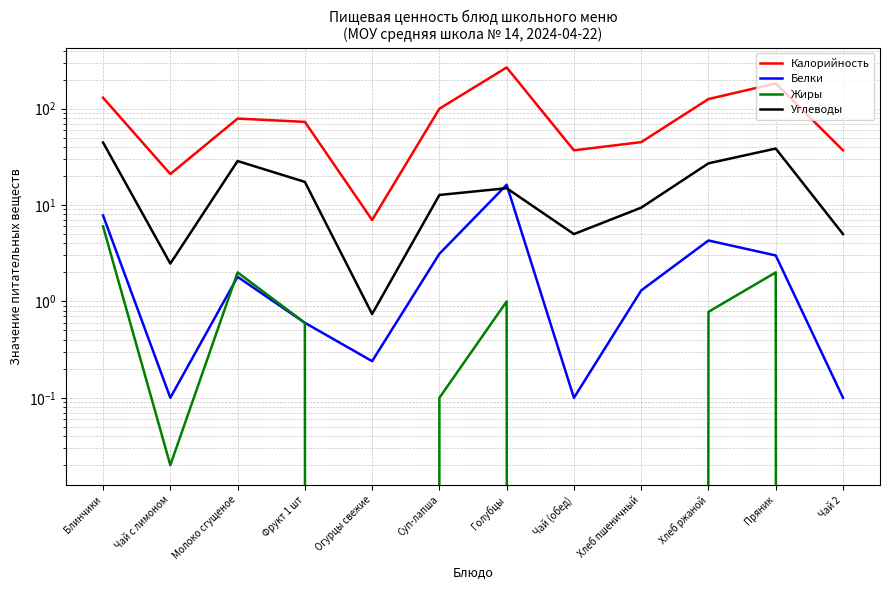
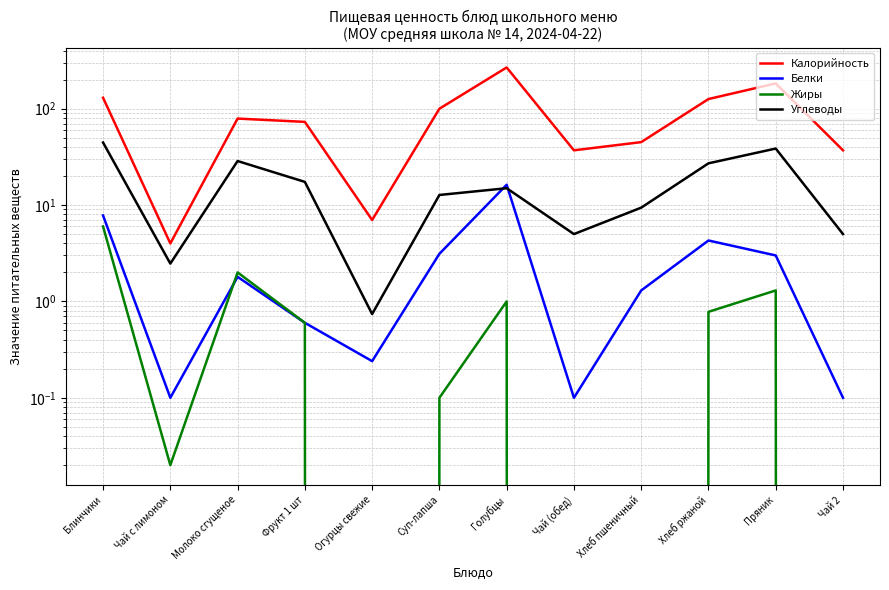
Калорийность, Чай с лимоном: 21 -> 4
Жиры, Пряник: 2.0 -> 1.3
